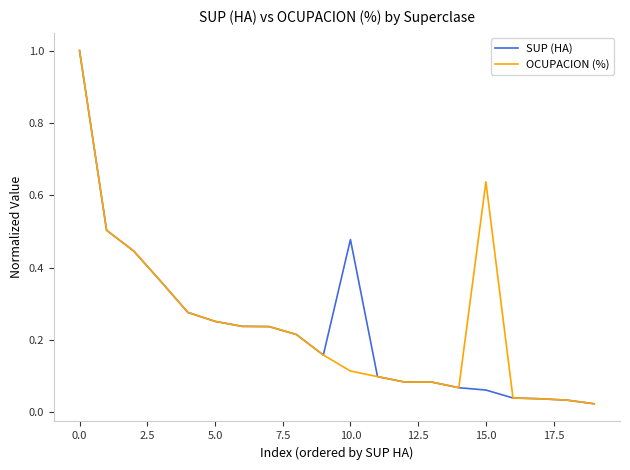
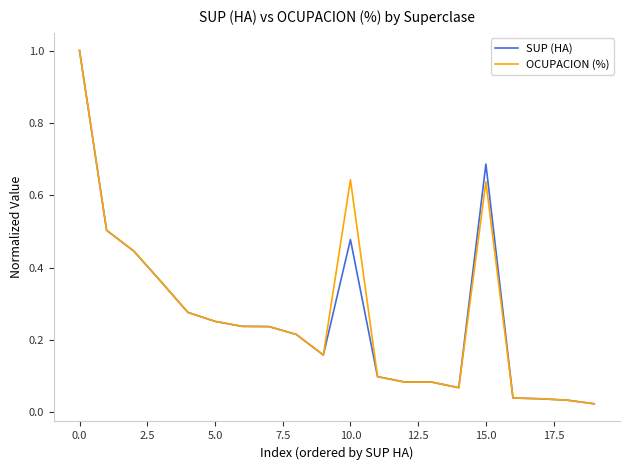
OCUPACION (%), 10.0: 0.11 -> 0.64
SUP (HA), 15.0: 0.06 -> 0.69
